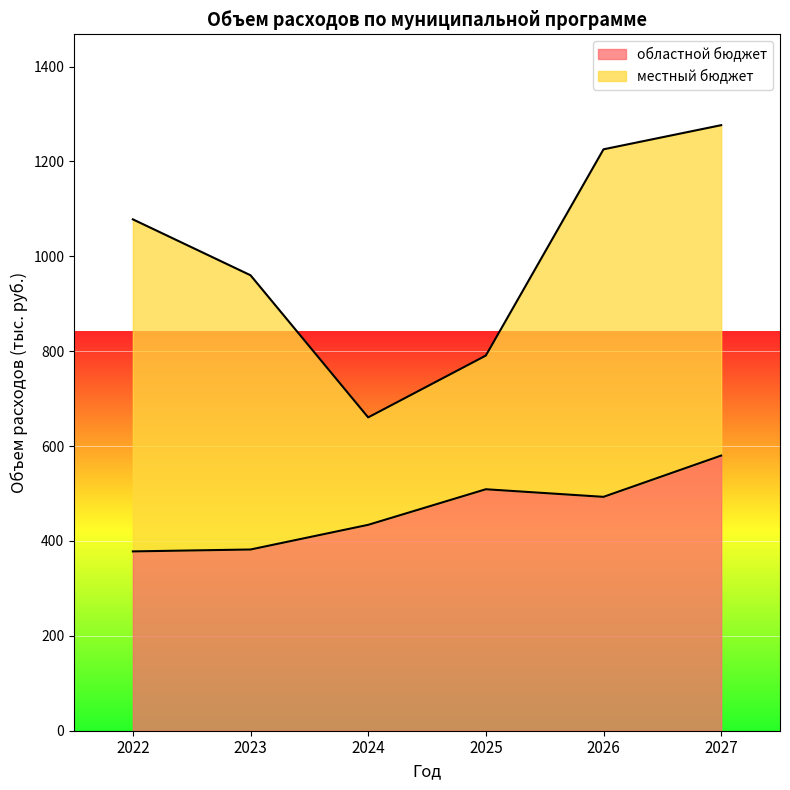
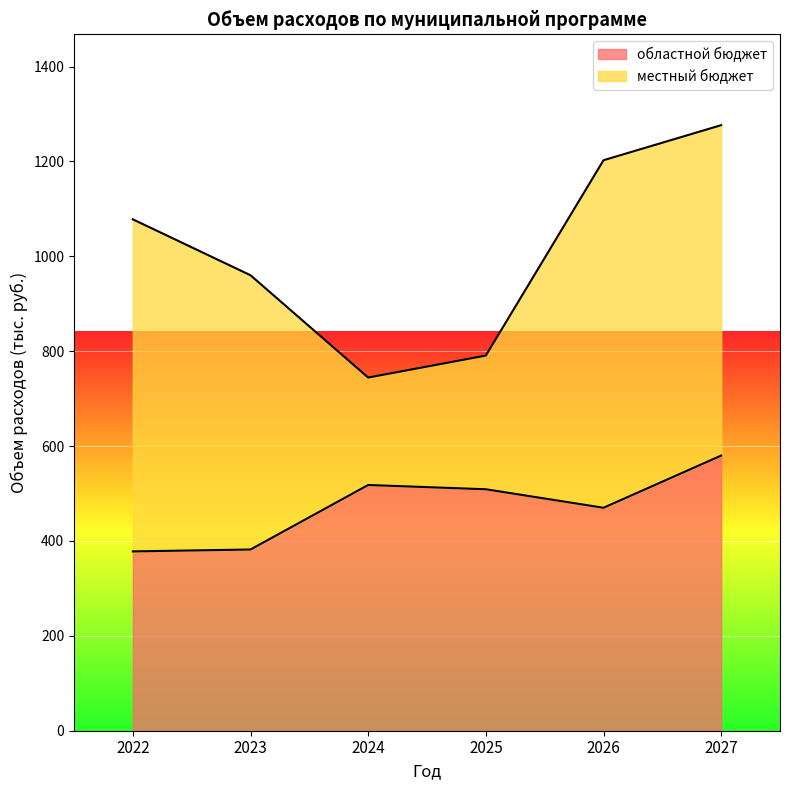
областной бюджет, 2024: 430 -> 520
областной бюджет, 2026: 490 -> 470
